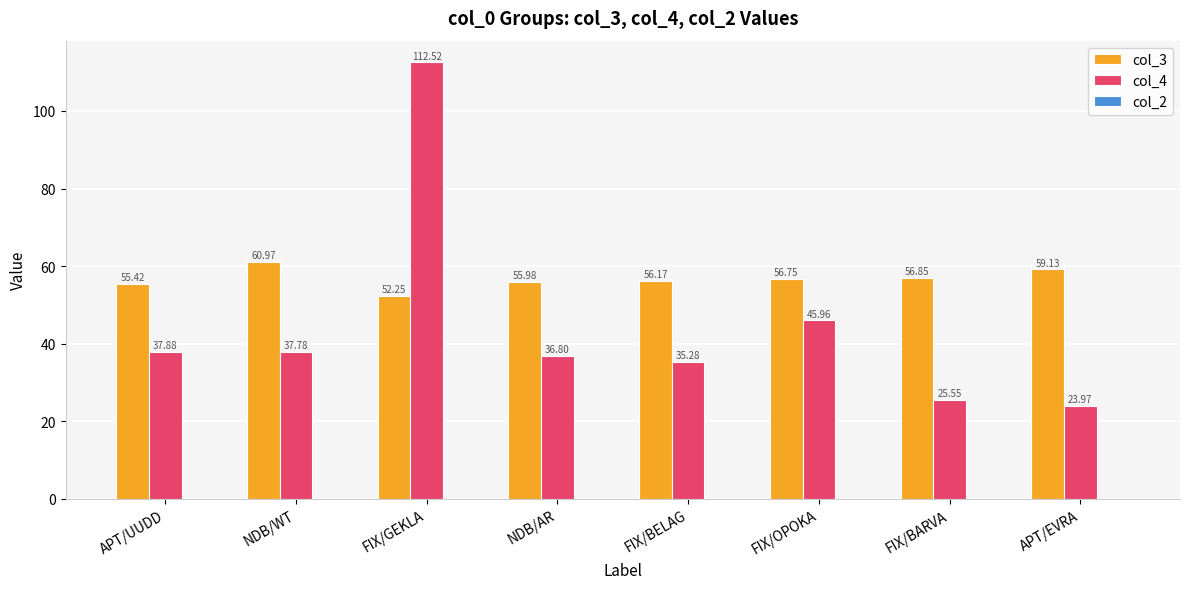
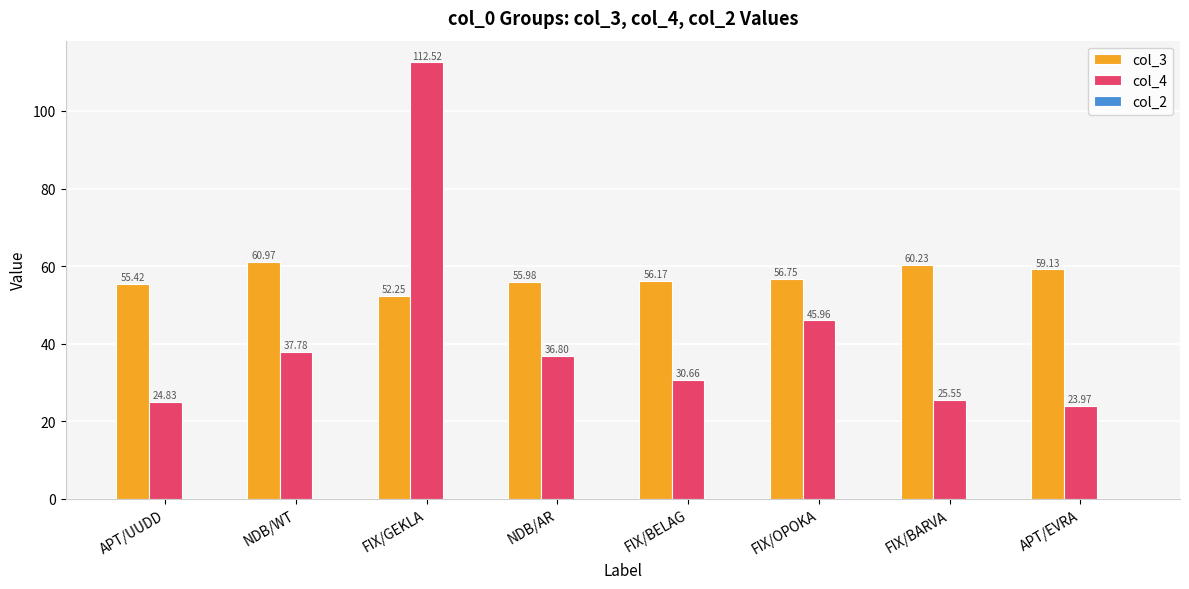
col_4, APT/UUDD: 37.88 -> 24.83
col_4, FIX/BELAG: 35.28 -> 30.66
col_3, FIX/BARVA: 56.85 -> 60.23
